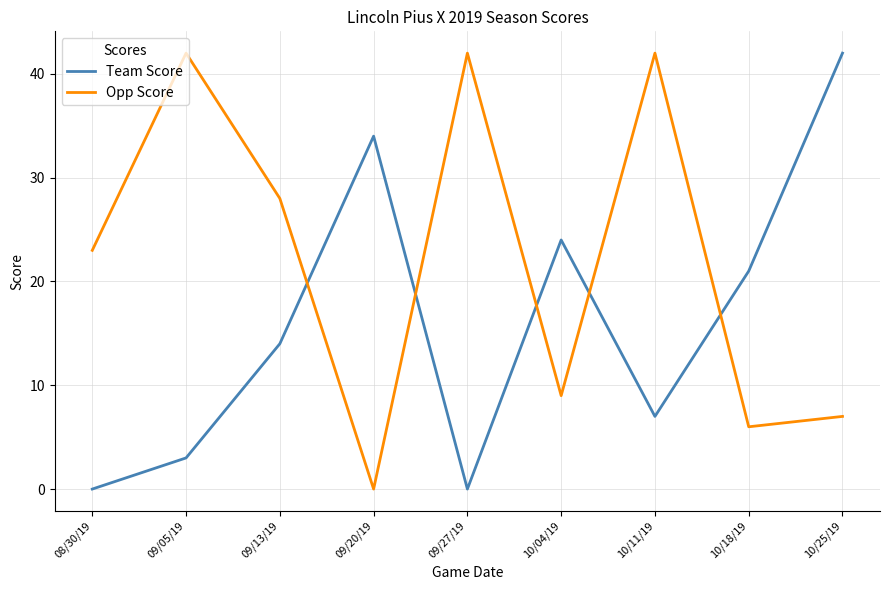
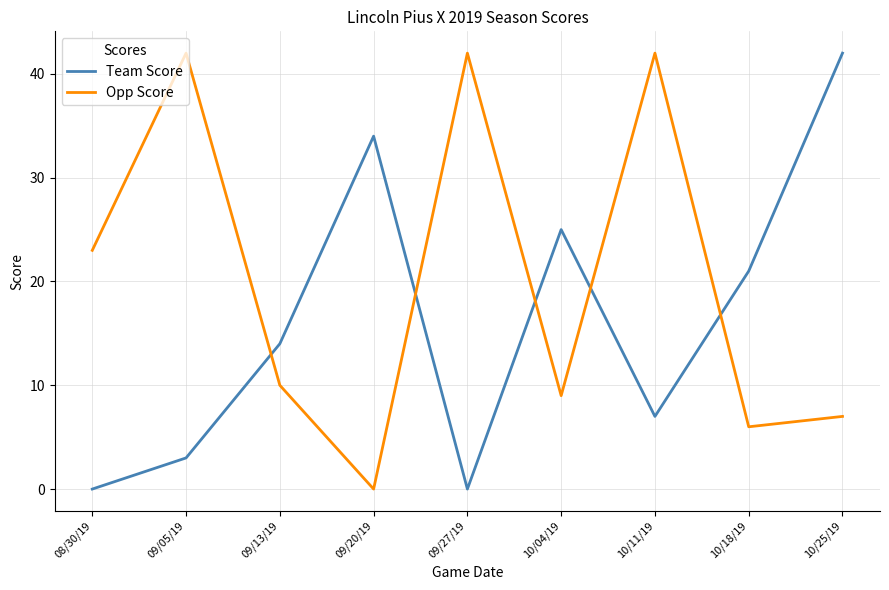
Opp Score, 09/13/19: 28 -> 10
Team Score, 10/04/19: 24 -> 25
